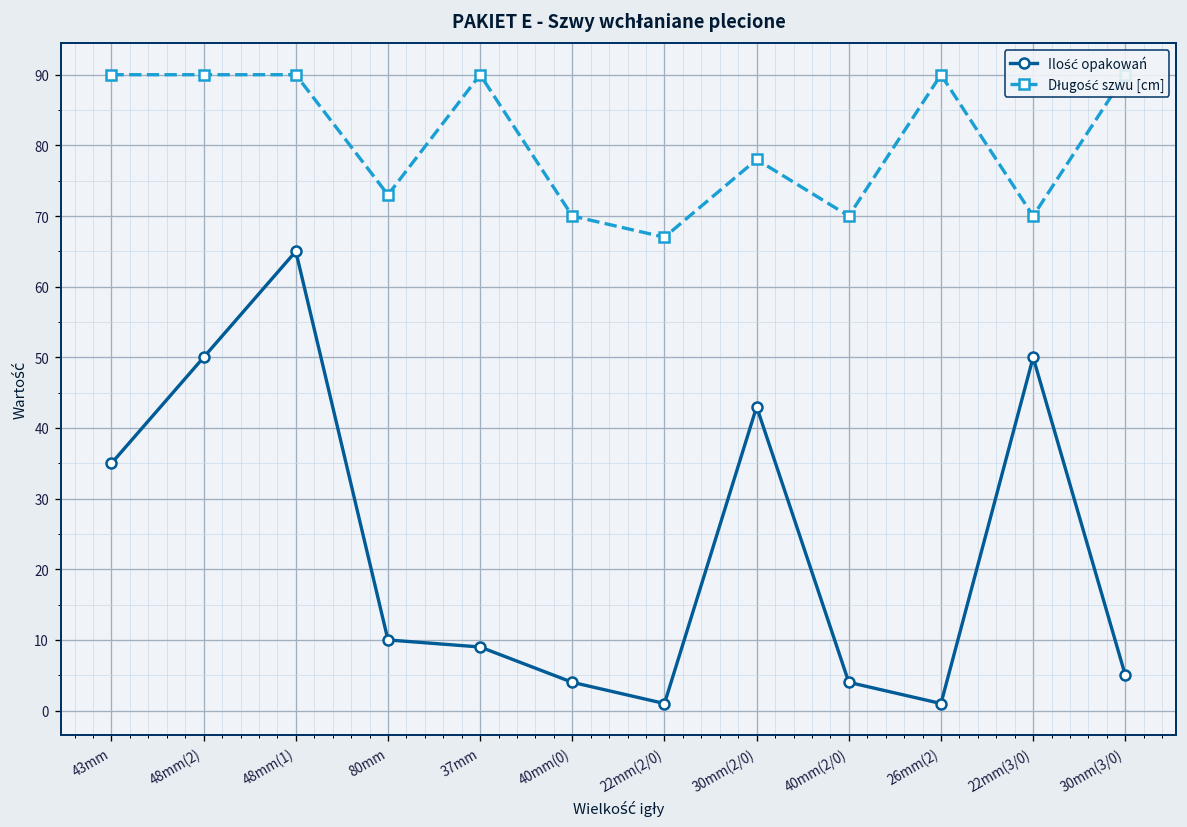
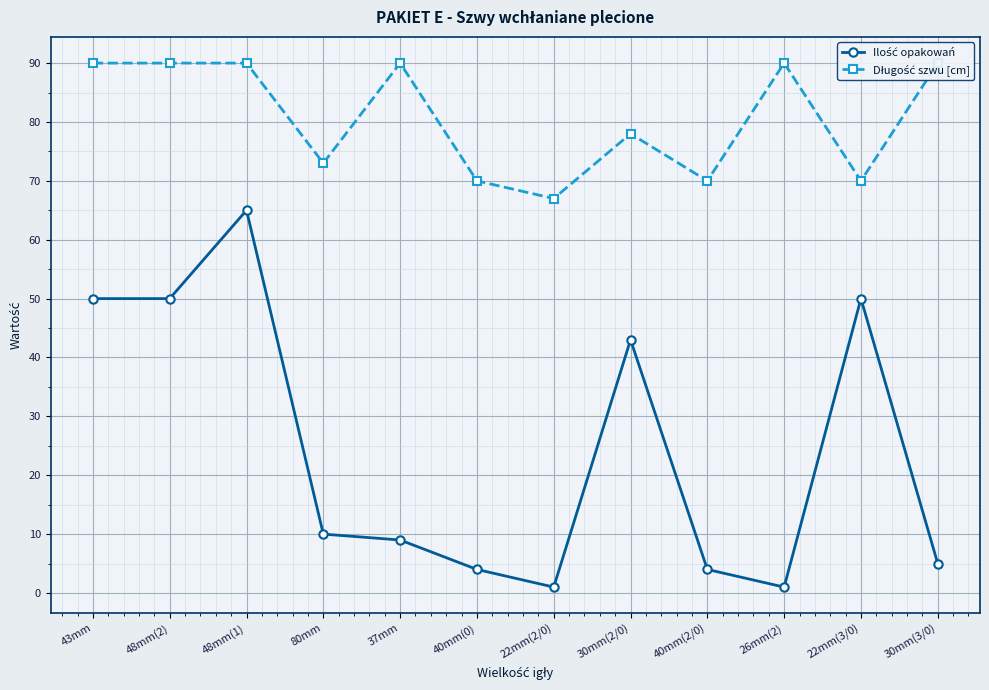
Ilość opakowań, 43mm: 35 -> 50
